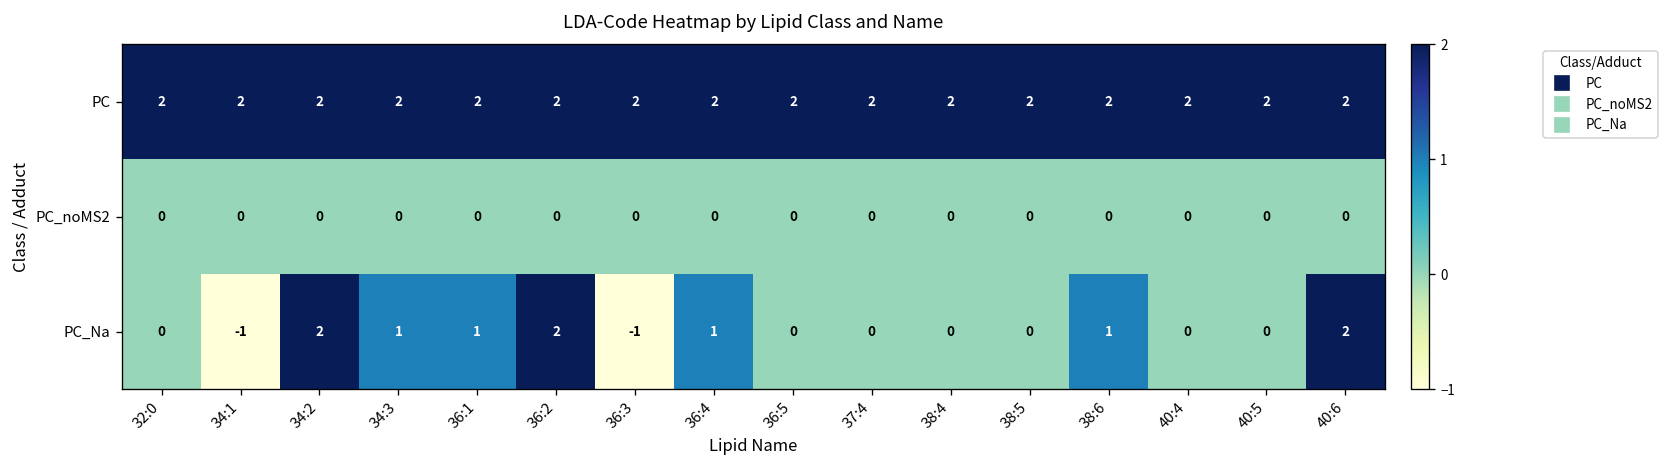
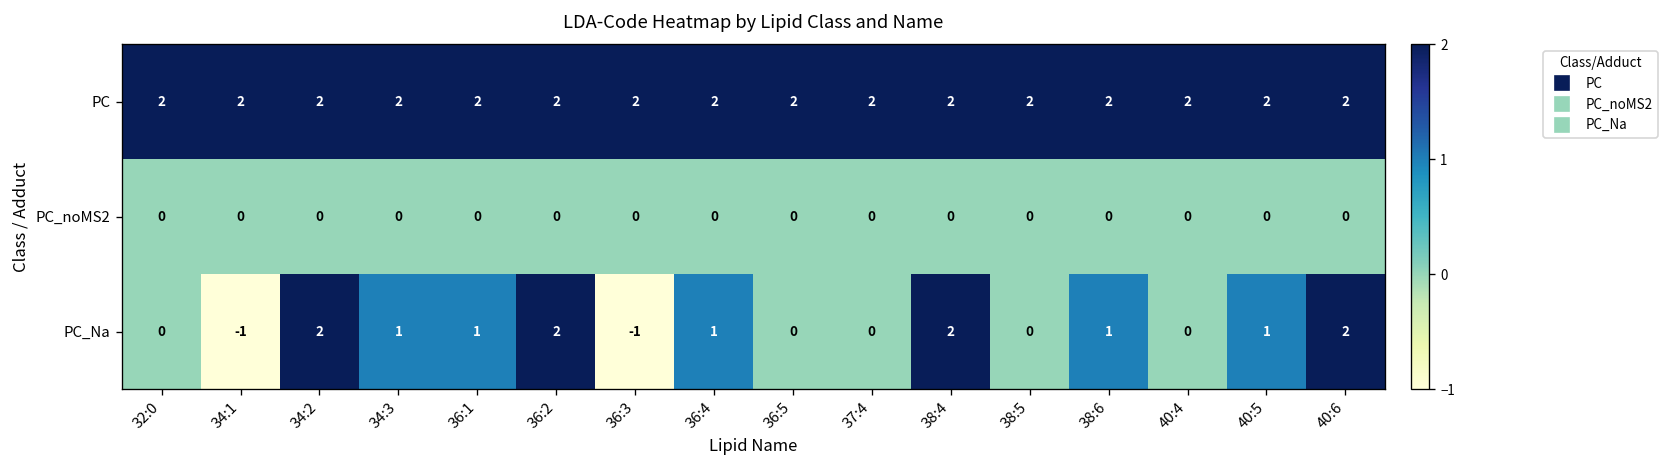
PC_Na, 38:4: 0 -> 2
PC_Na, 40:5: 0 -> 1
